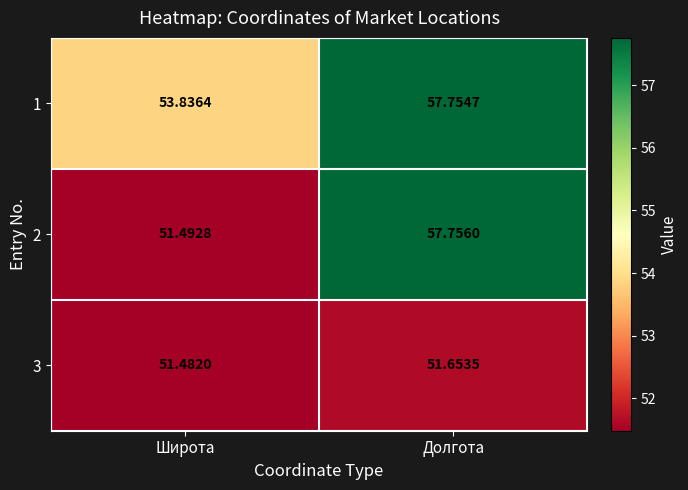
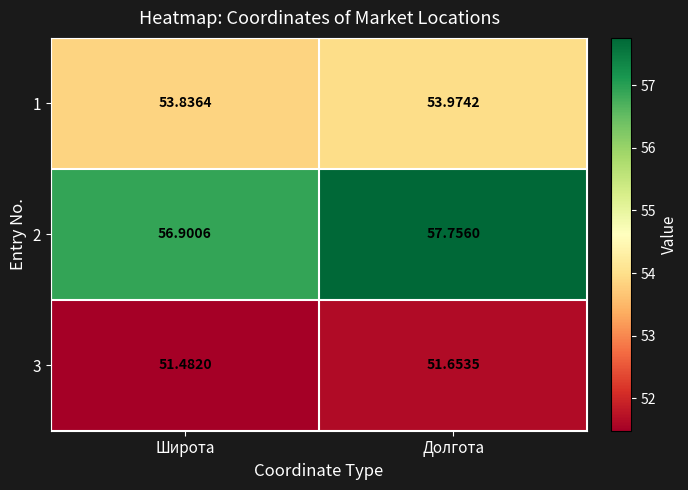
1, Долгота: 57.7547 -> 53.9742
2, Широта: 51.4928 -> 56.9006
